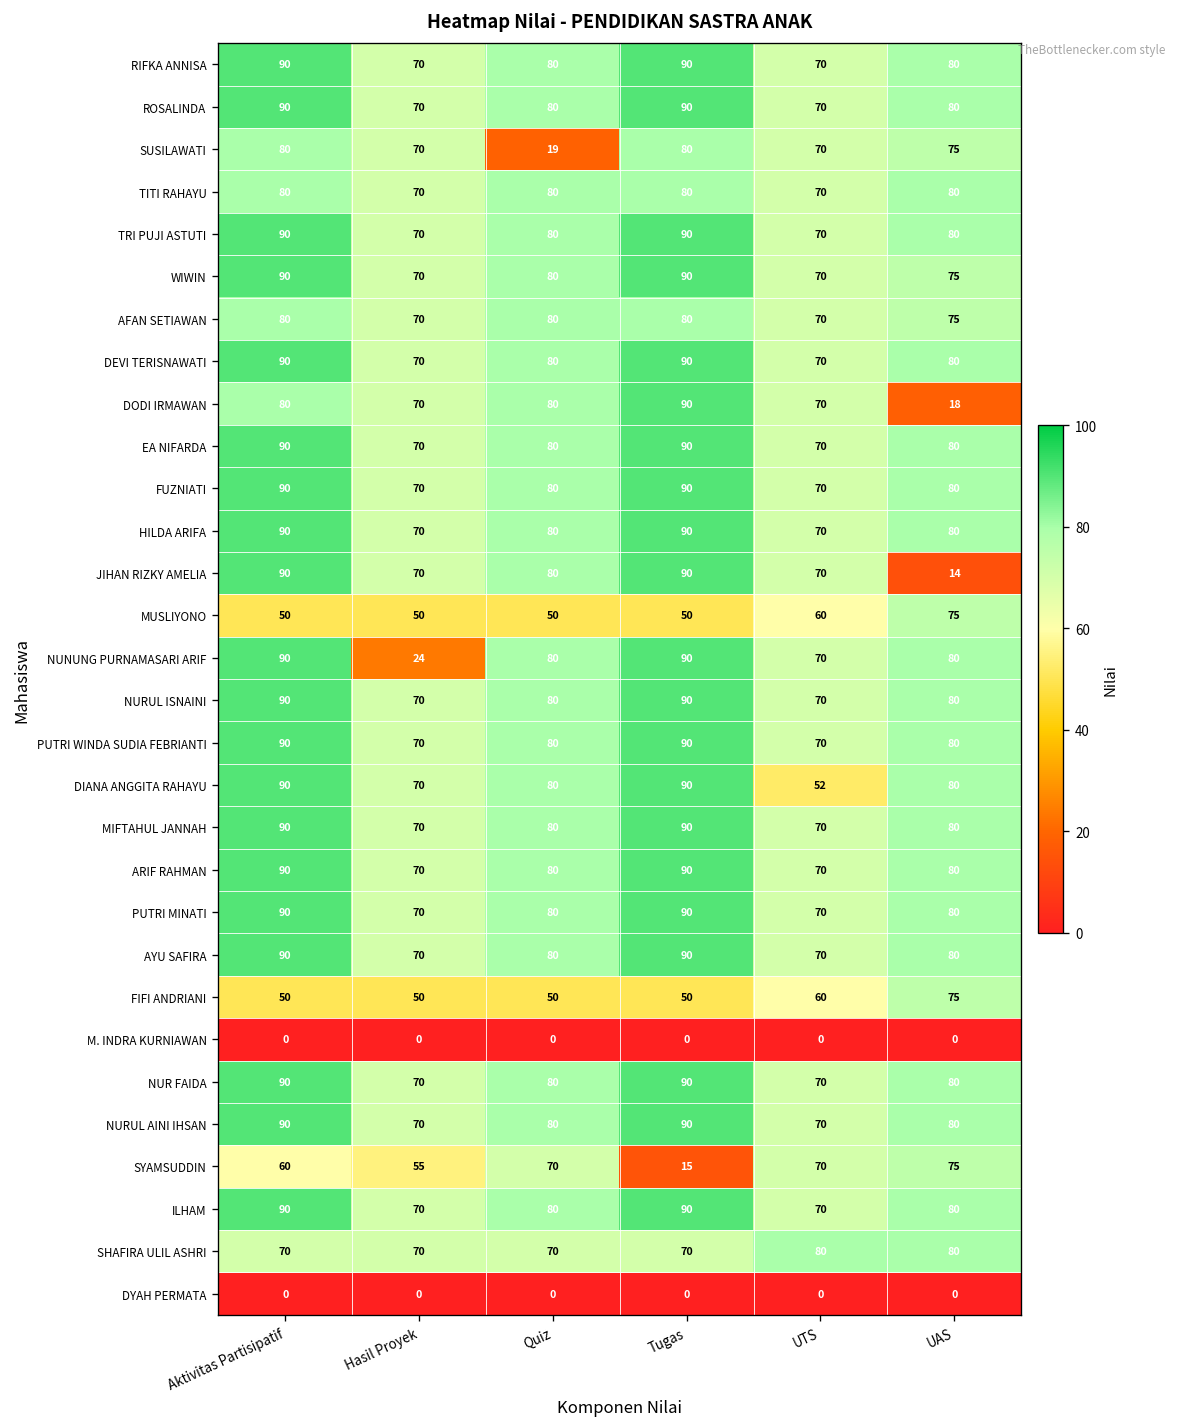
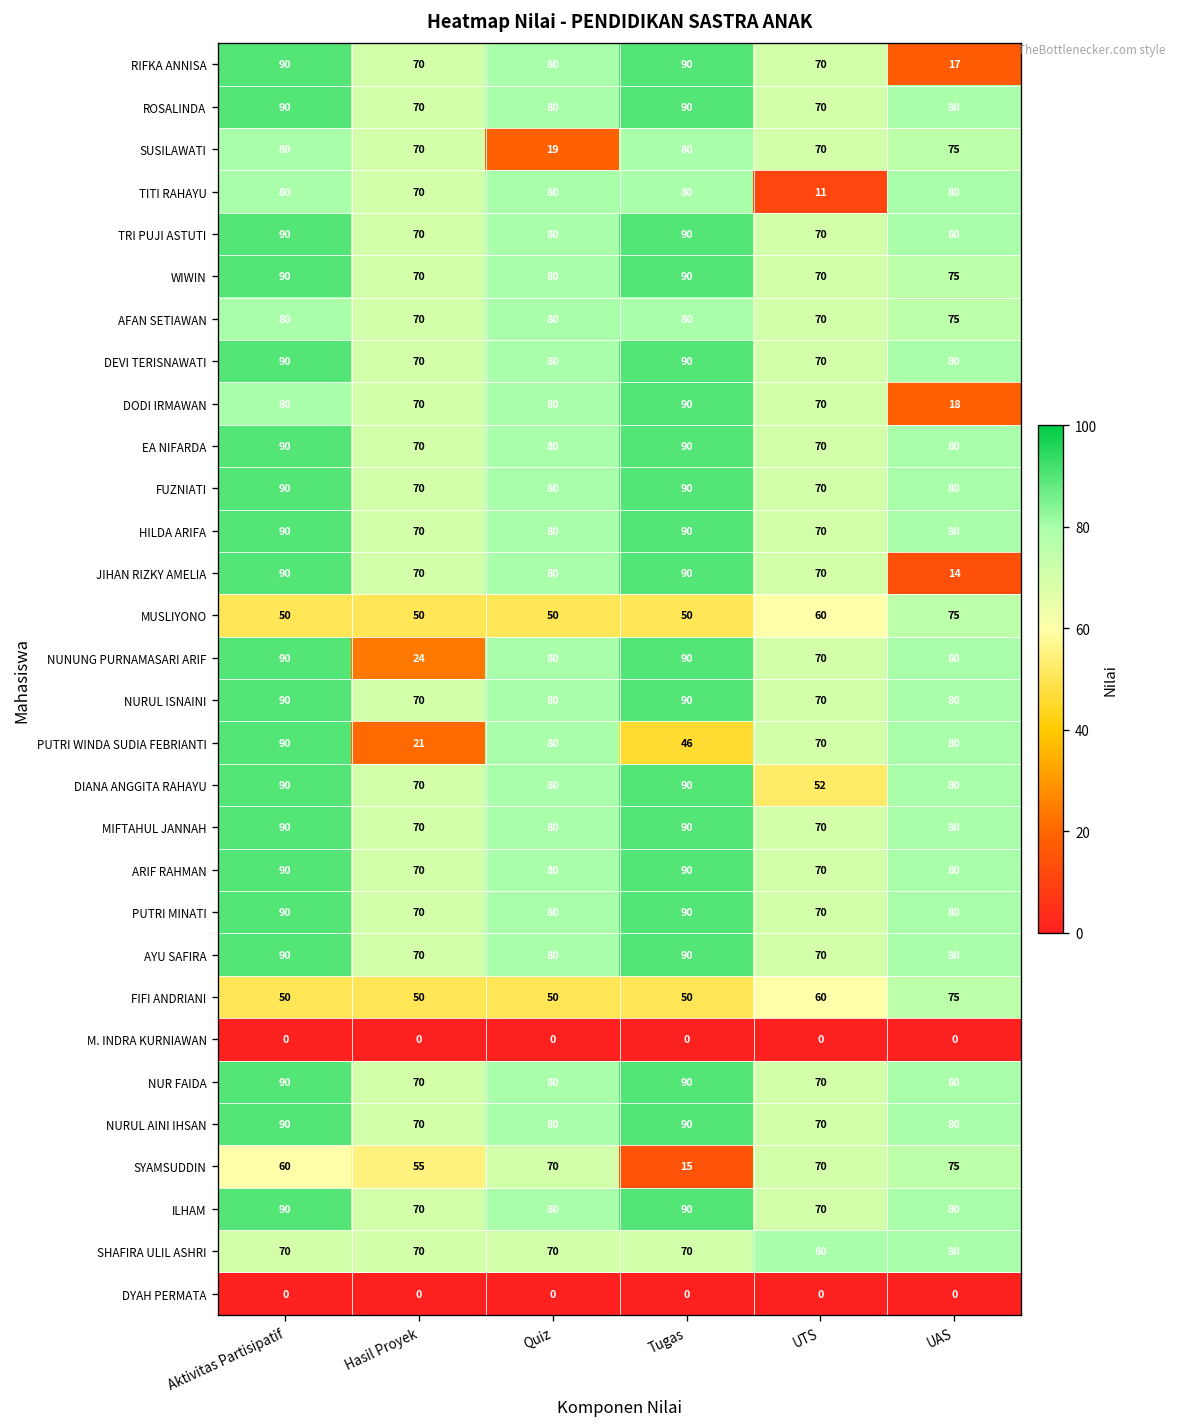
RIFKA ANNISA, UAS: 80 -> 17
TITI RAHAYU, UTS: 70 -> 11
PUTRI WINDA SUDIA FEBRIANTI, Hasil Proyek: 70 -> 21
PUTRI WINDA SUDIA FEBRIANTI, Tugas: 90 -> 46
